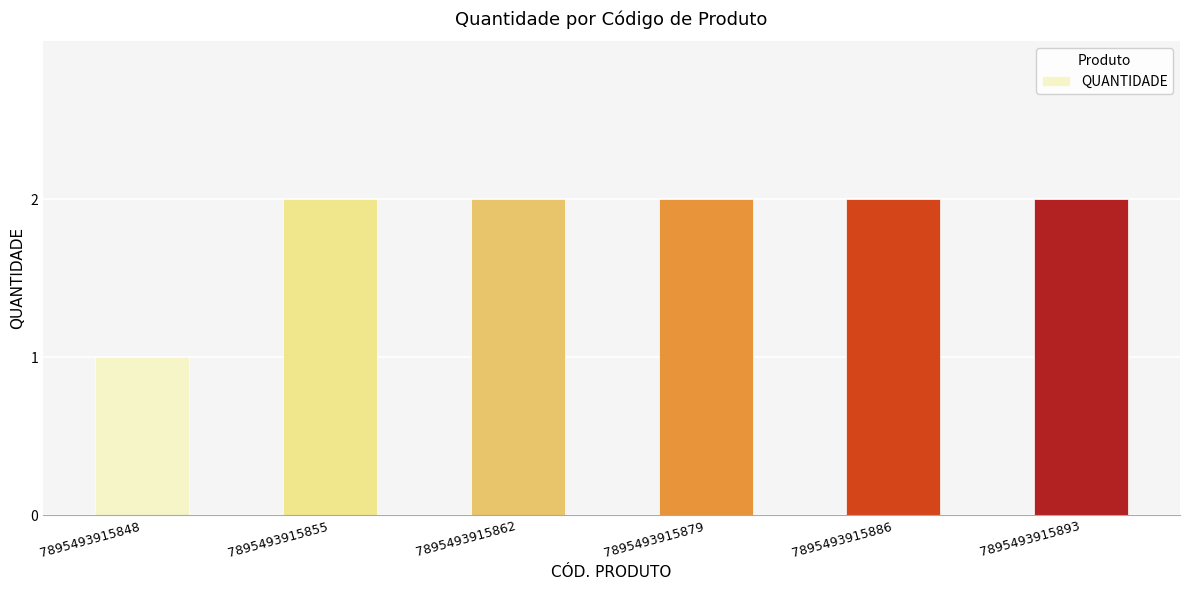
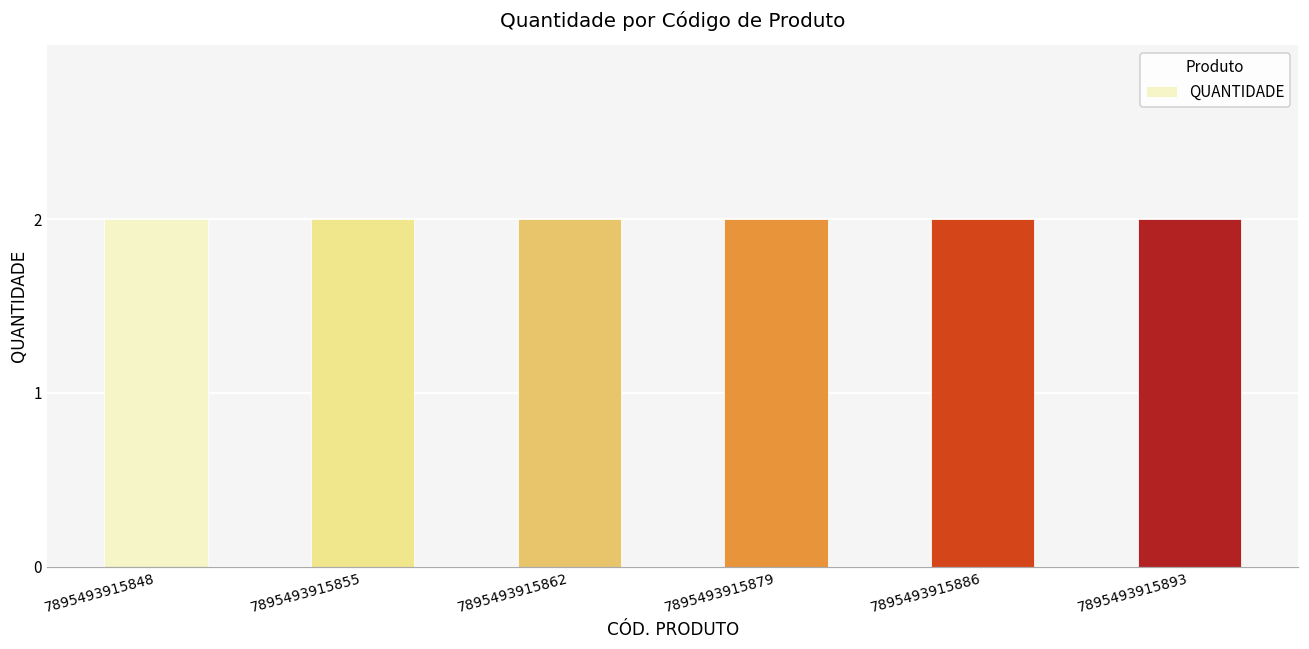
7895493915848: 1 -> 2
